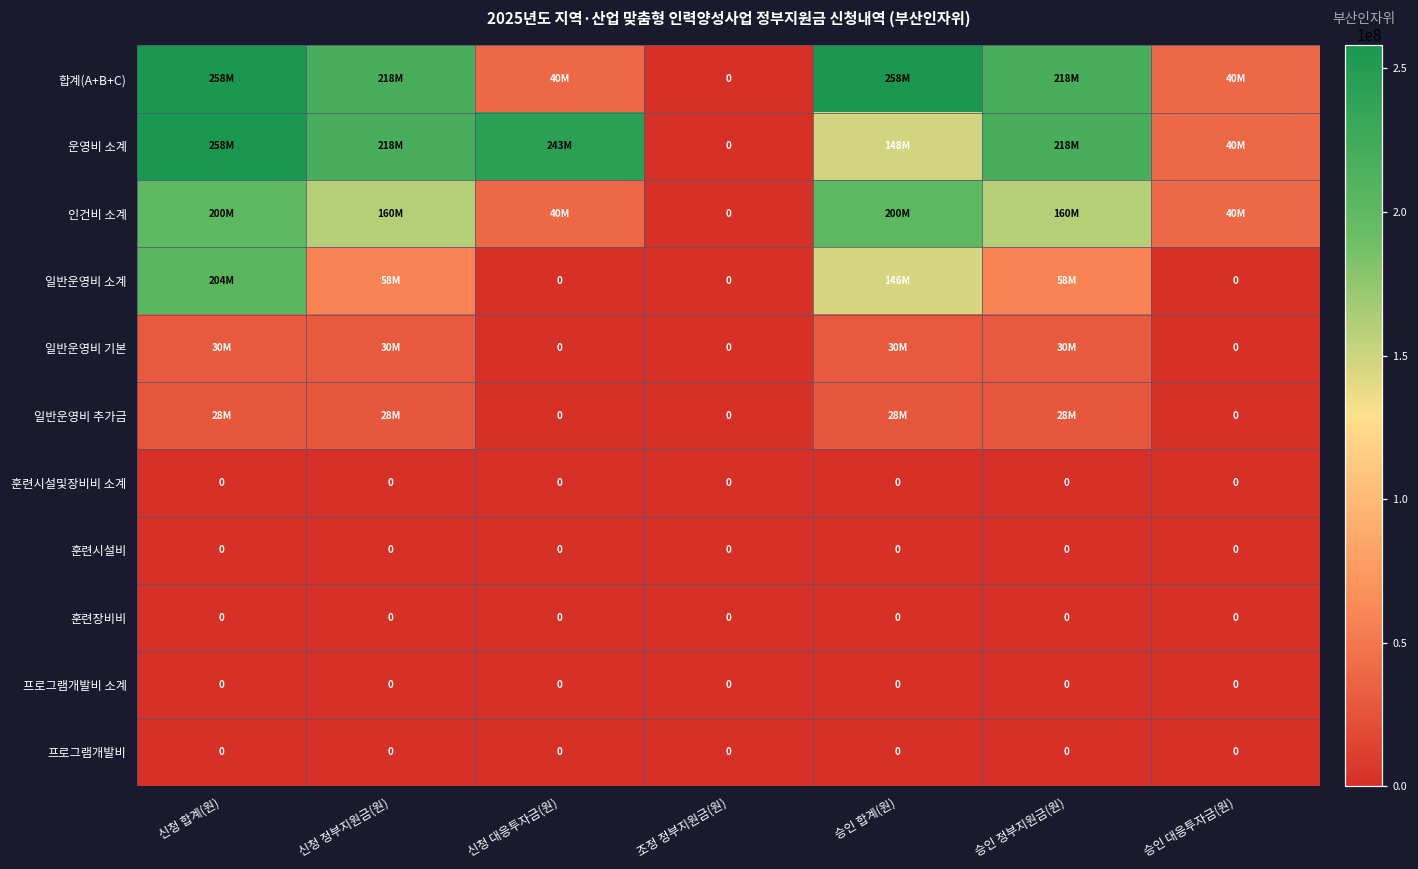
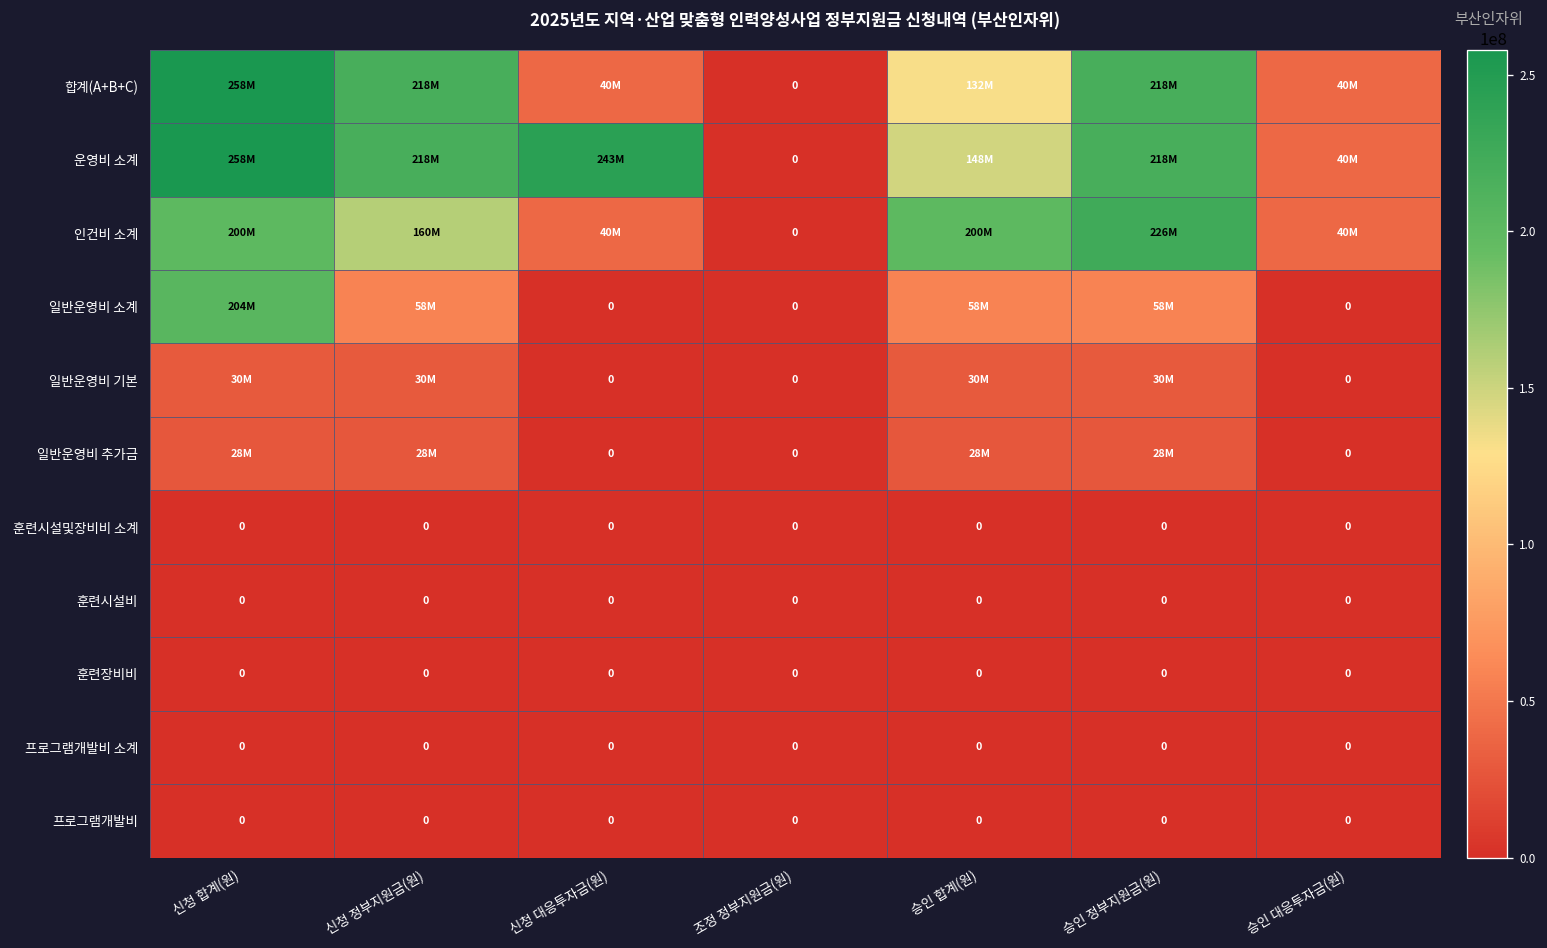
합계(A+B+C), 승인 합계(원): 258M -> 132M
인건비 소계, 승인 정부지원금(원): 160M -> 226M
일반운영비 소계, 승인 합계(원): 146M -> 58M
